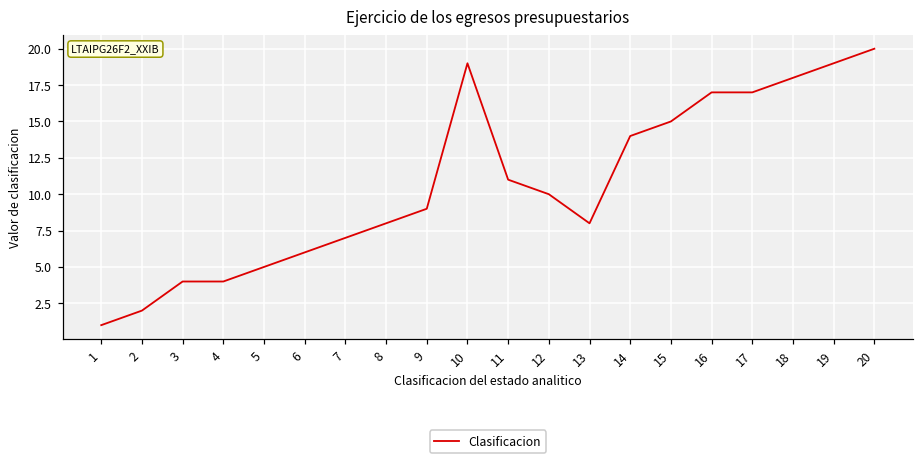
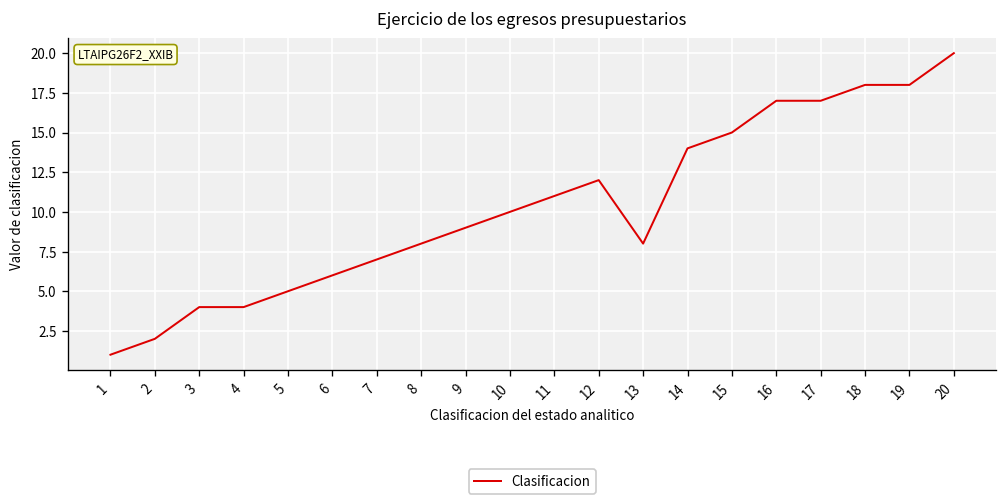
10: 19 -> 10
12: 10 -> 12
19: 19 -> 18
